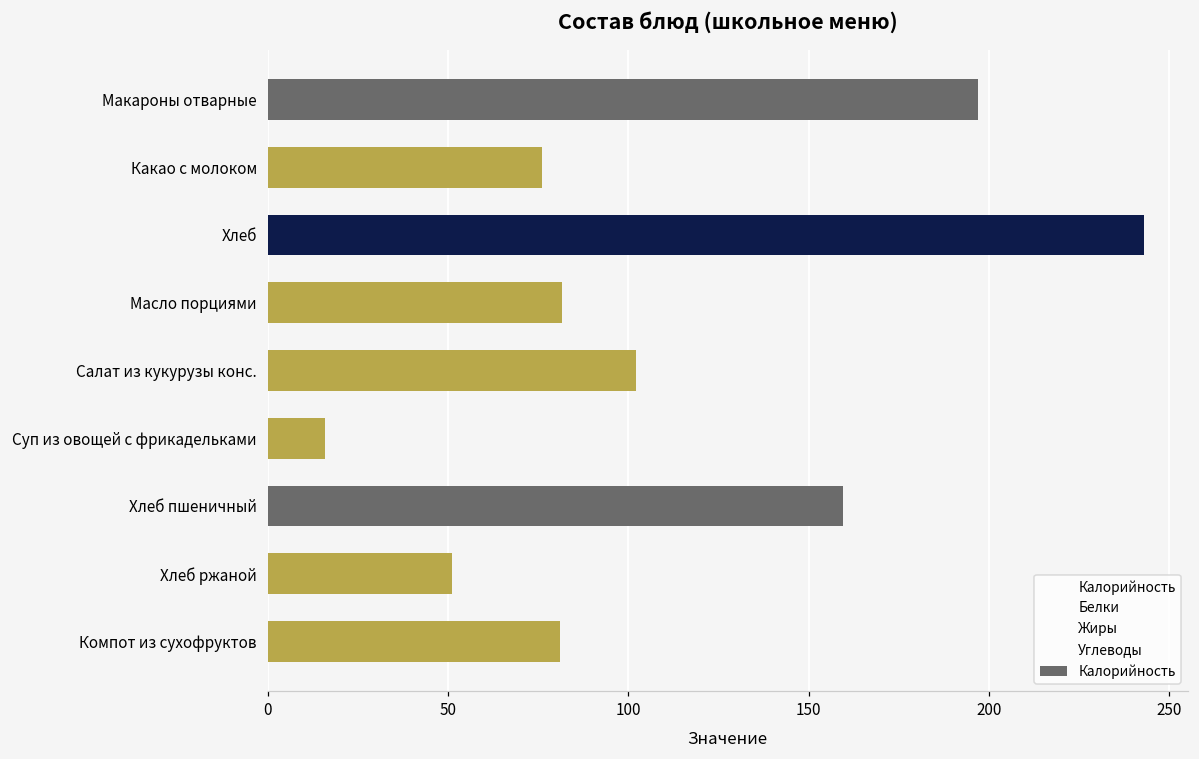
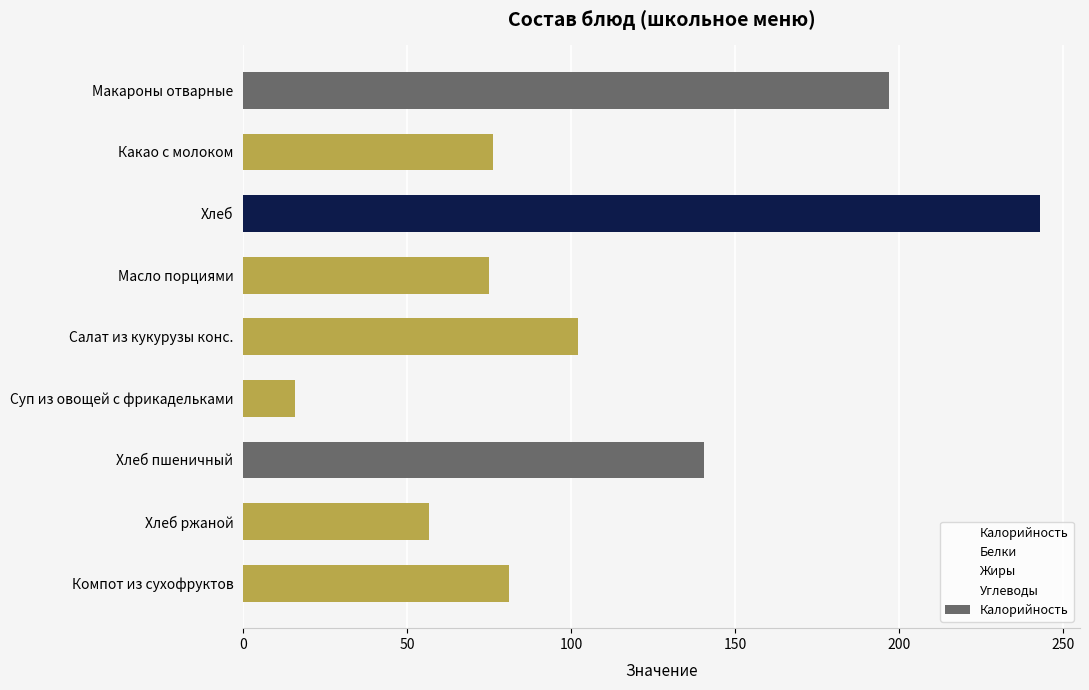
Масло порциями: 82 -> 75
Хлеб пшеничный: 160 -> 141
Хлеб ржаной: 51 -> 57
